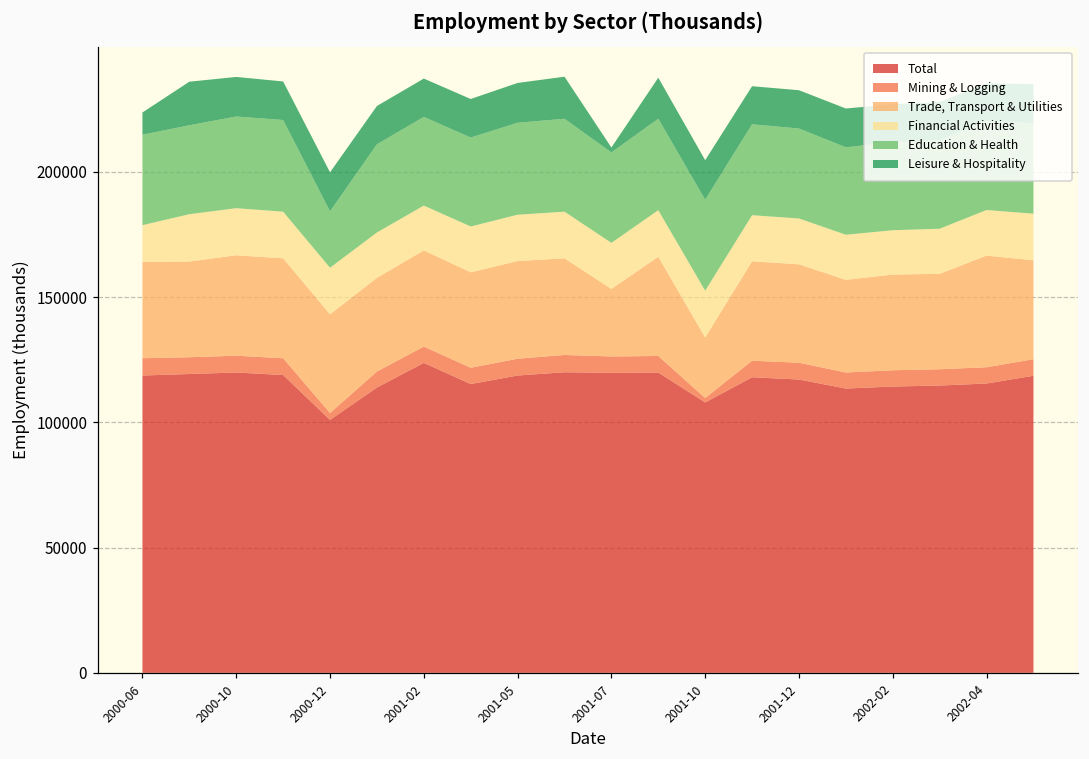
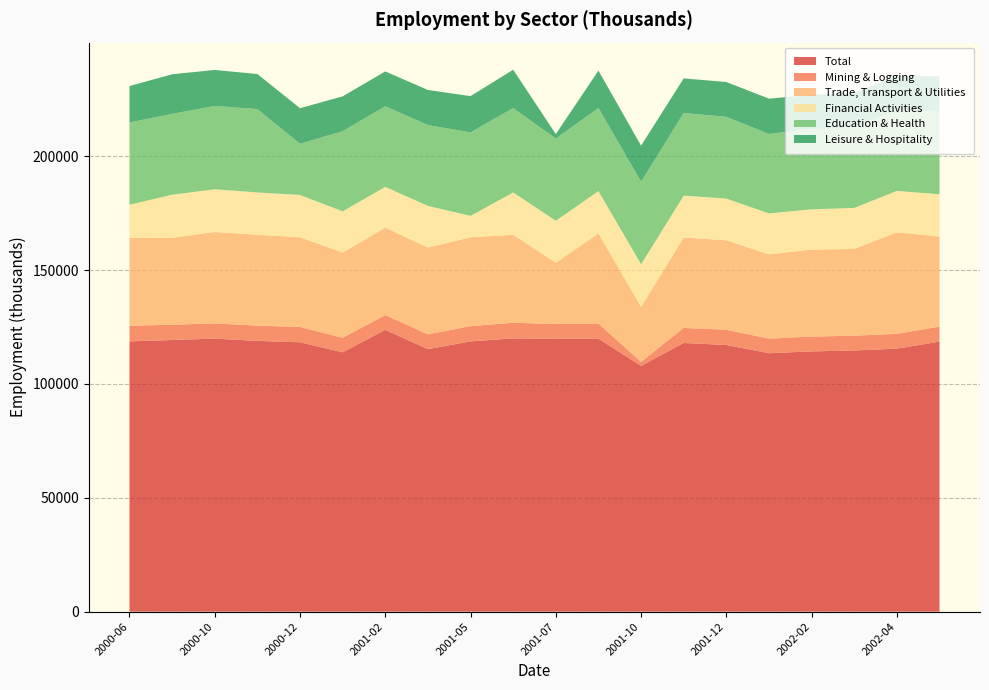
Leisure & Hospitality, 2000-06: 9000 -> 16000
Total, 2000-12: 101000 -> 118000
Mining & Logging, 2000-12: 3000 -> 7000
Financial Activities, 2001-05: 19000 -> 9000
